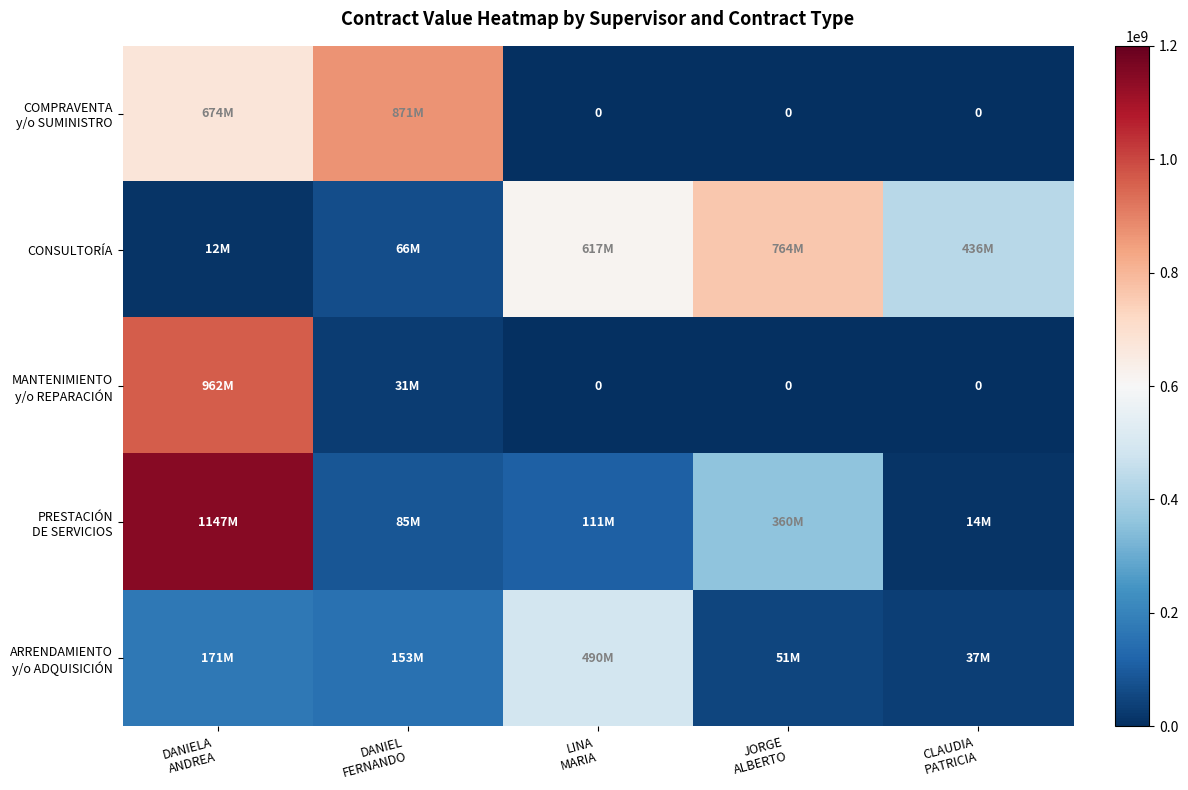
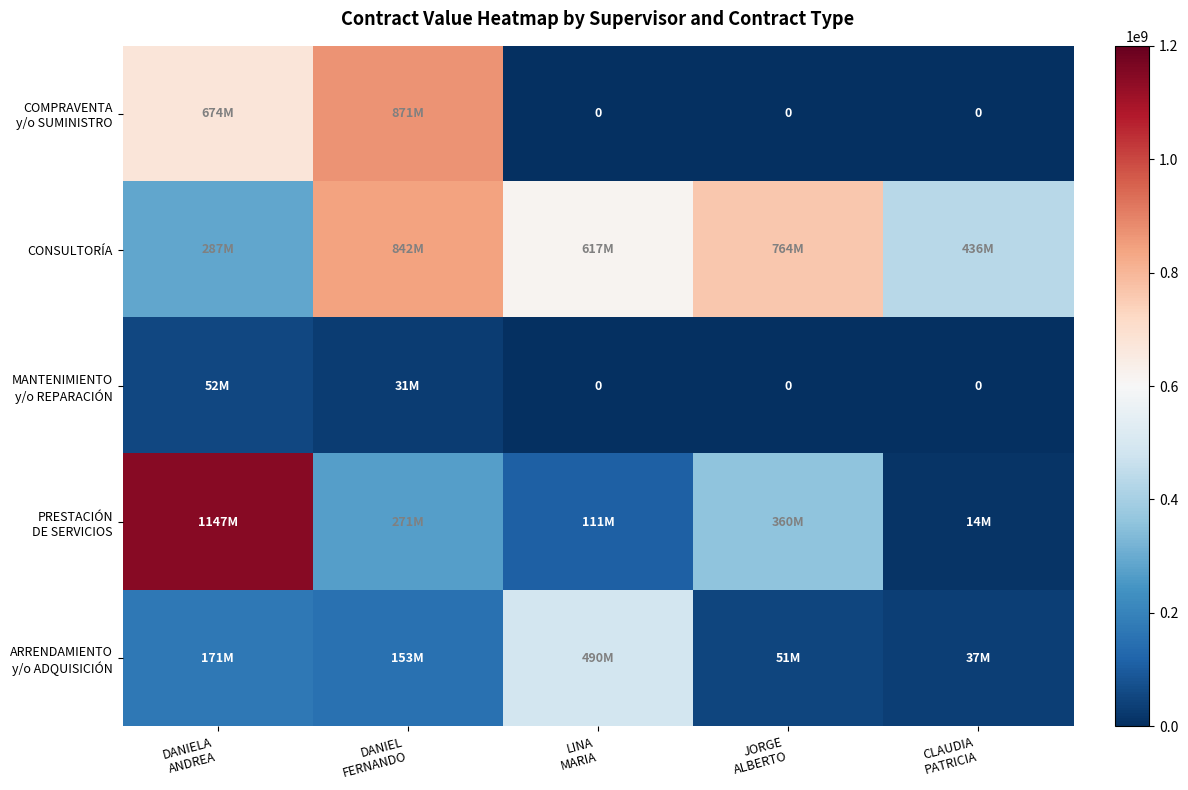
CONSULTORÍA, DANIELA ANDREA: 12M -> 287M
CONSULTORÍA, DANIEL FERNANDO: 66M -> 842M
MANTENIMIENTO y/o REPARACIÓN, DANIELA ANDREA: 962M -> 52M
PRESTACIÓN DE SERVICIOS, DANIEL FERNANDO: 85M -> 271M
